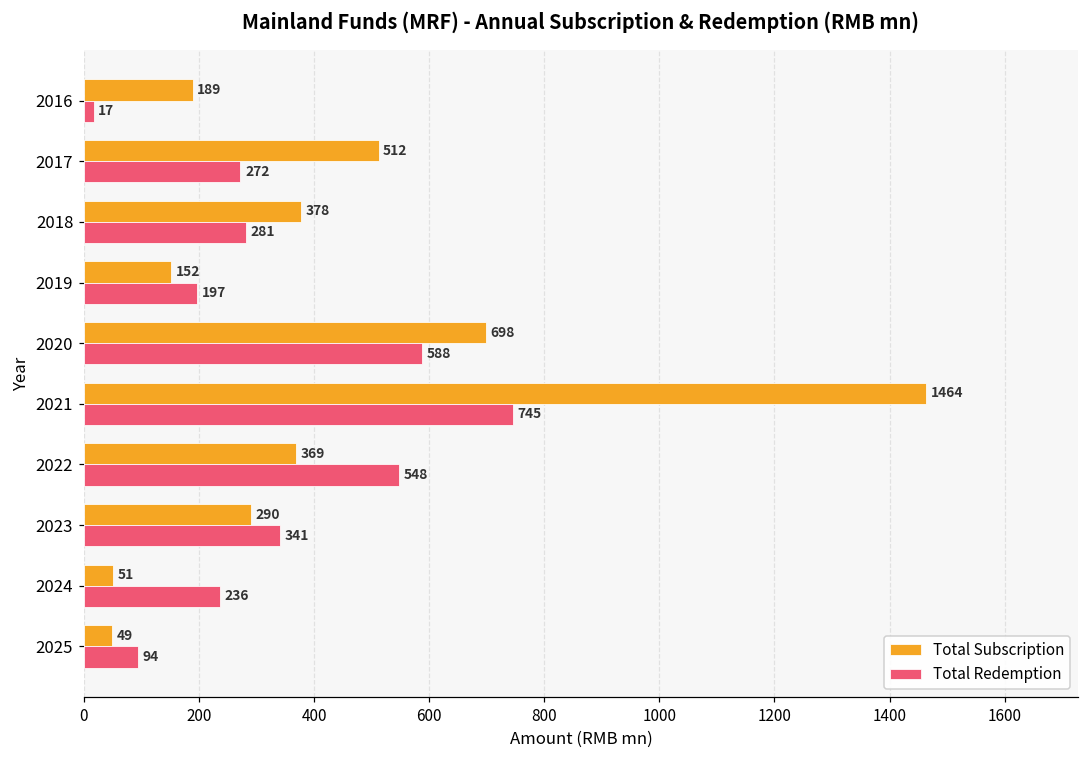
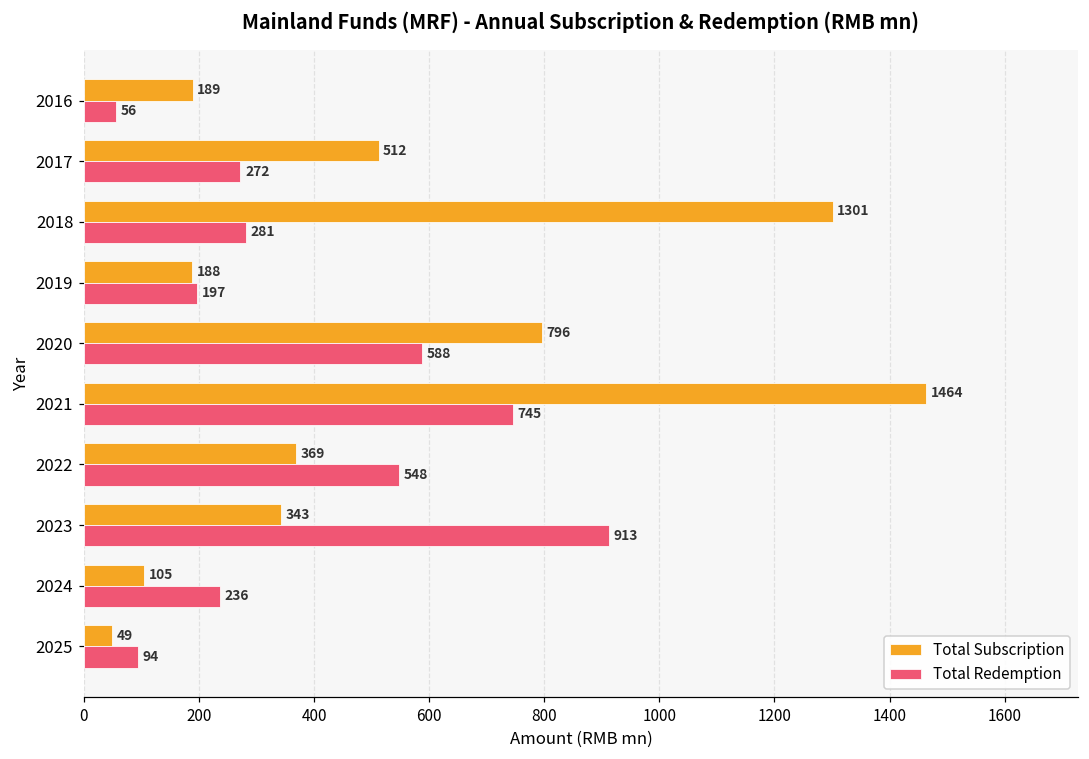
Total Redemption, 2016: 17 -> 56
Total Subscription, 2018: 378 -> 1301
Total Subscription, 2019: 152 -> 188
Total Subscription, 2020: 698 -> 796
Total Subscription, 2023: 290 -> 343
Total Redemption, 2023: 341 -> 913
Total Subscription, 2024: 51 -> 105
